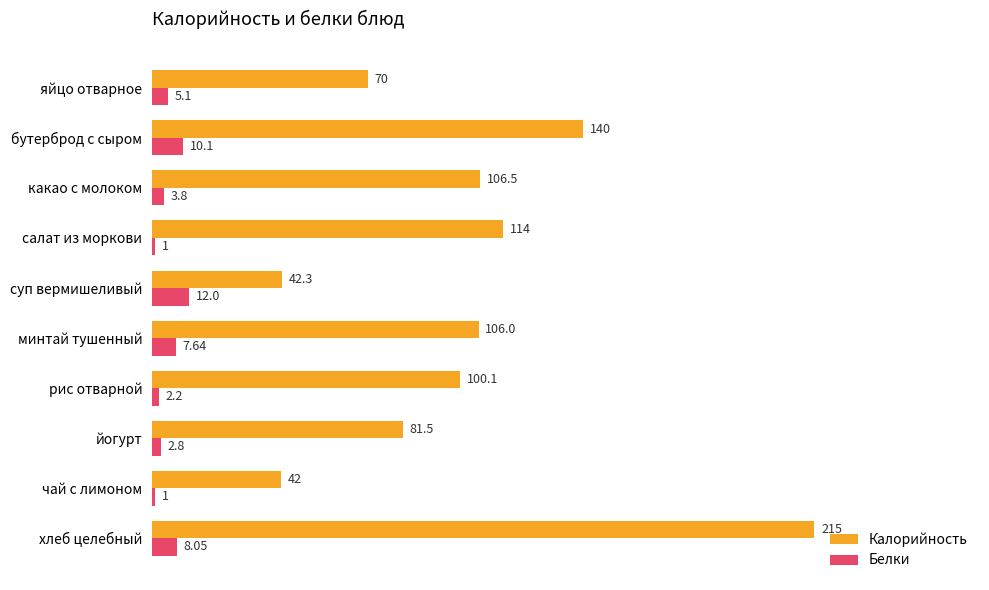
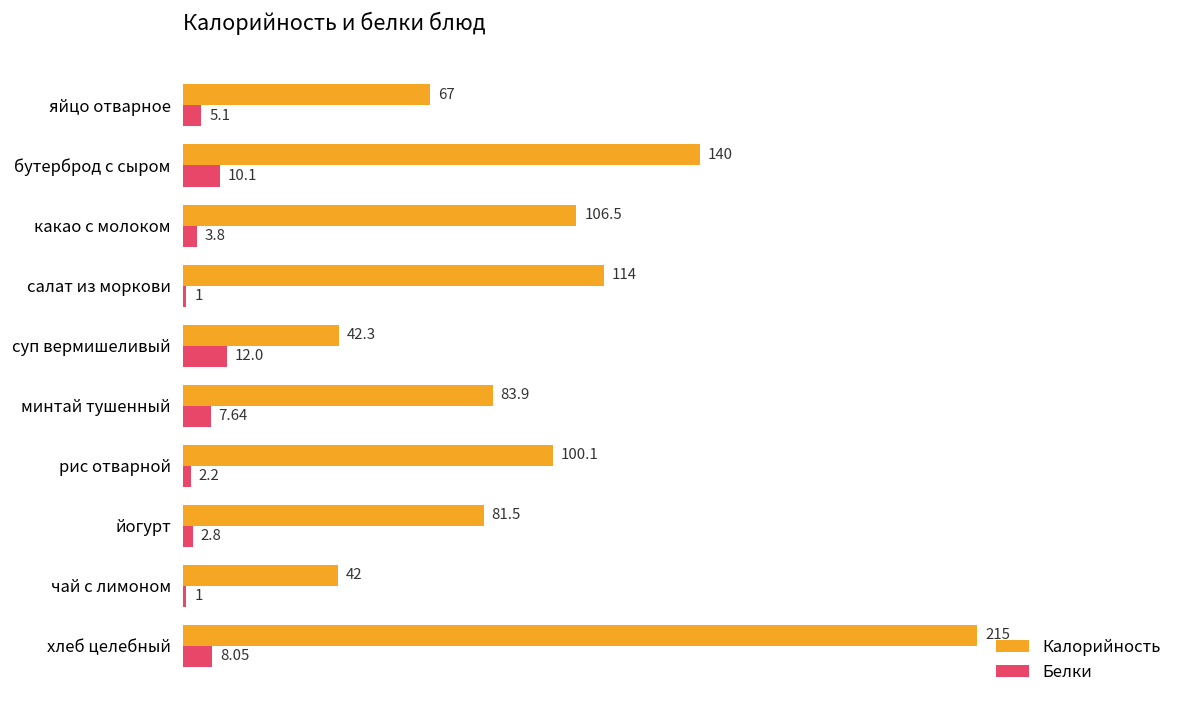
Калорийность, яйцо отварное: 70 -> 67
Калорийность, минтай тушенный: 106.0 -> 83.9
